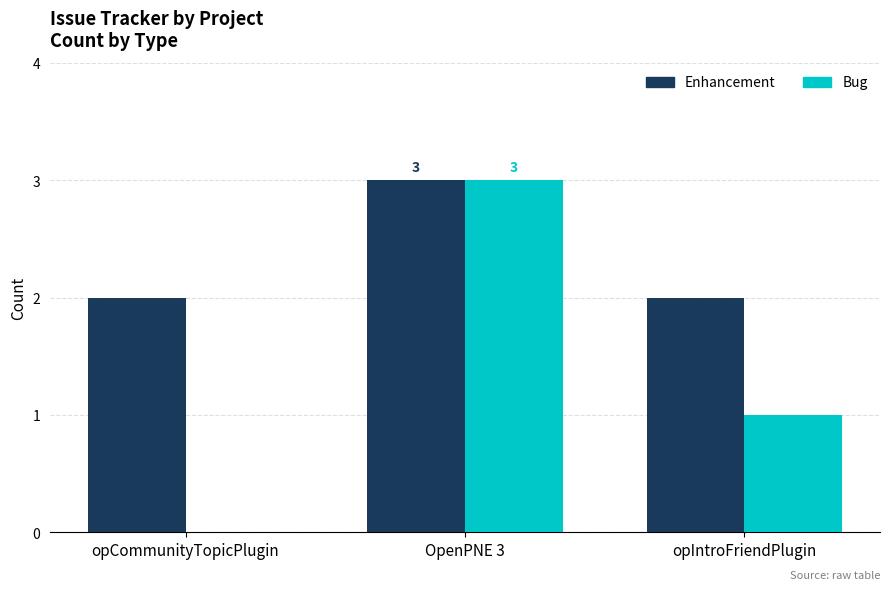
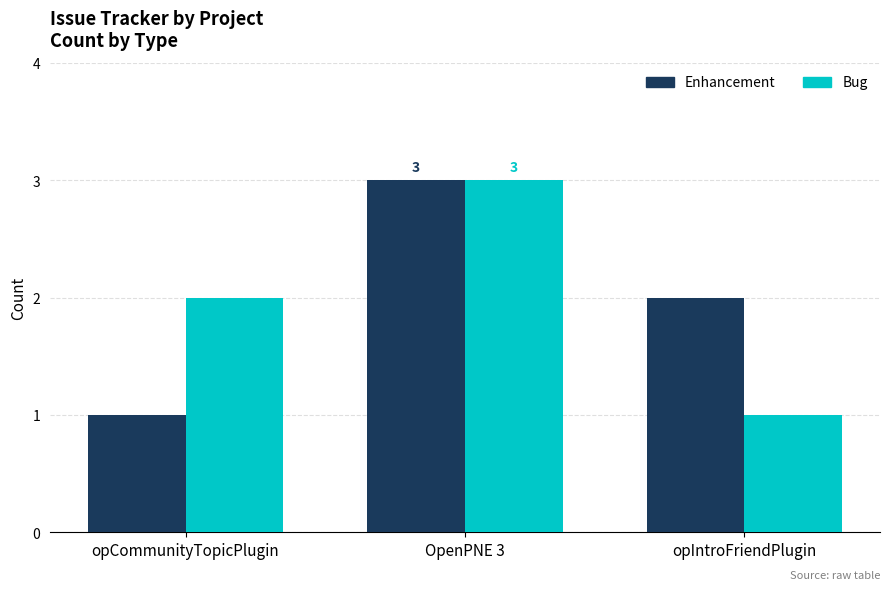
Enhancement, opCommunityTopicPlugin: 2 -> 1
Bug, opCommunityTopicPlugin: 0 -> 2
